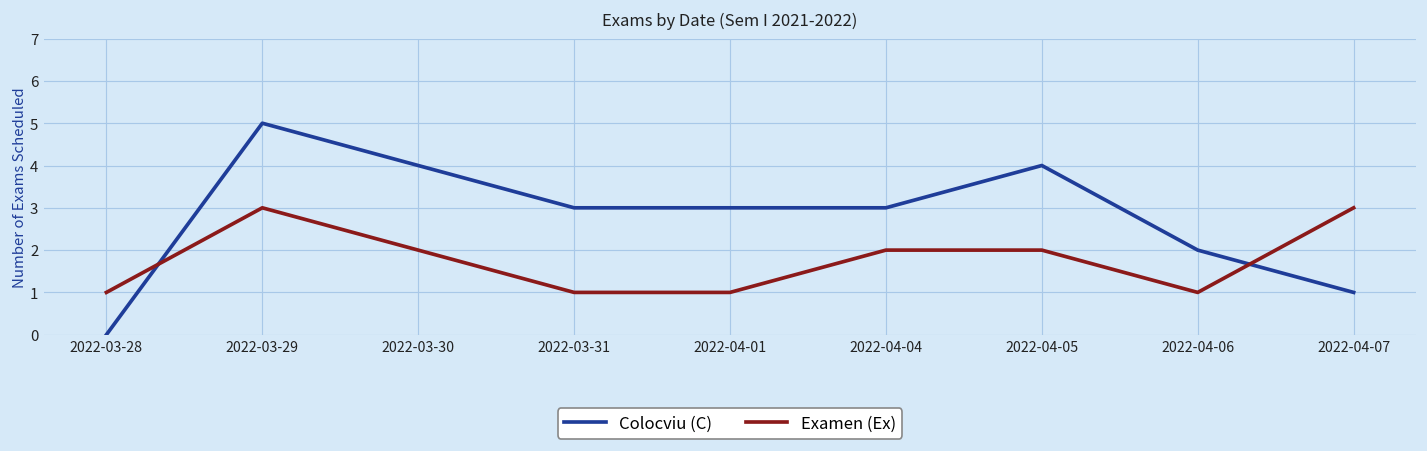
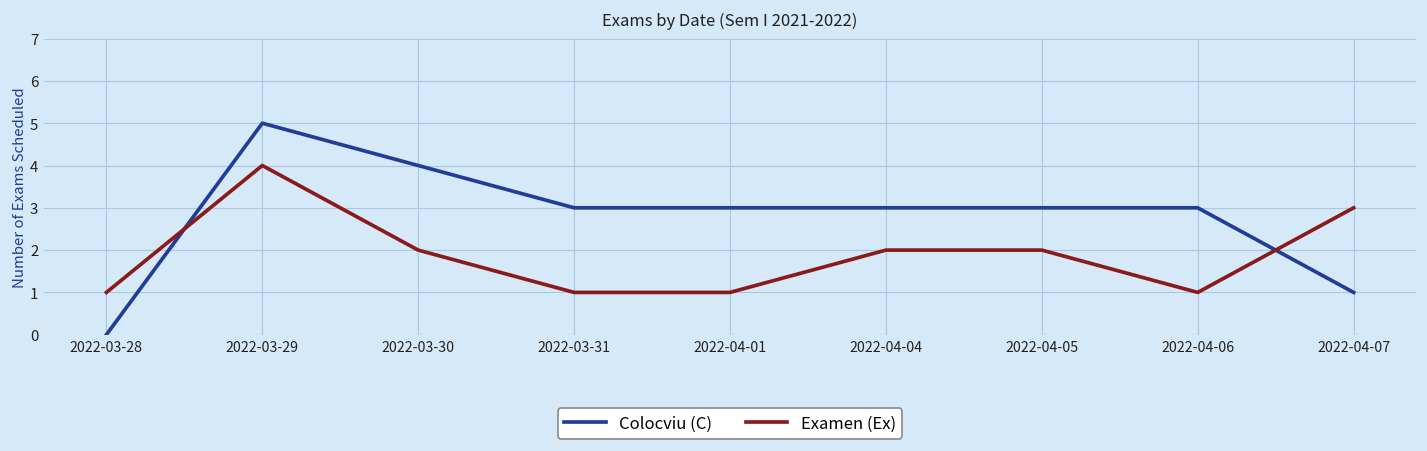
Examen (Ex), 2022-03-29: 3 -> 4
Colocviu (C), 2022-04-05: 4 -> 3
Colocviu (C), 2022-04-06: 2 -> 3
